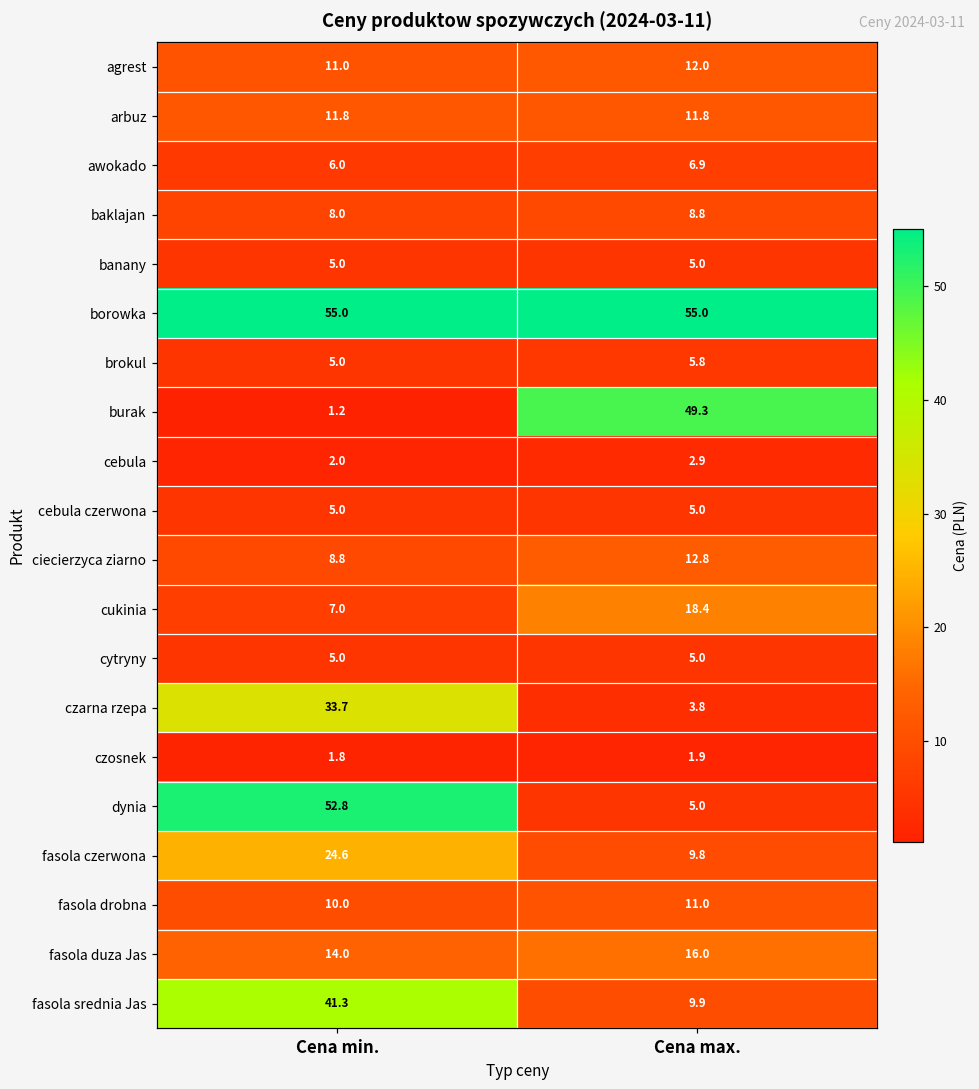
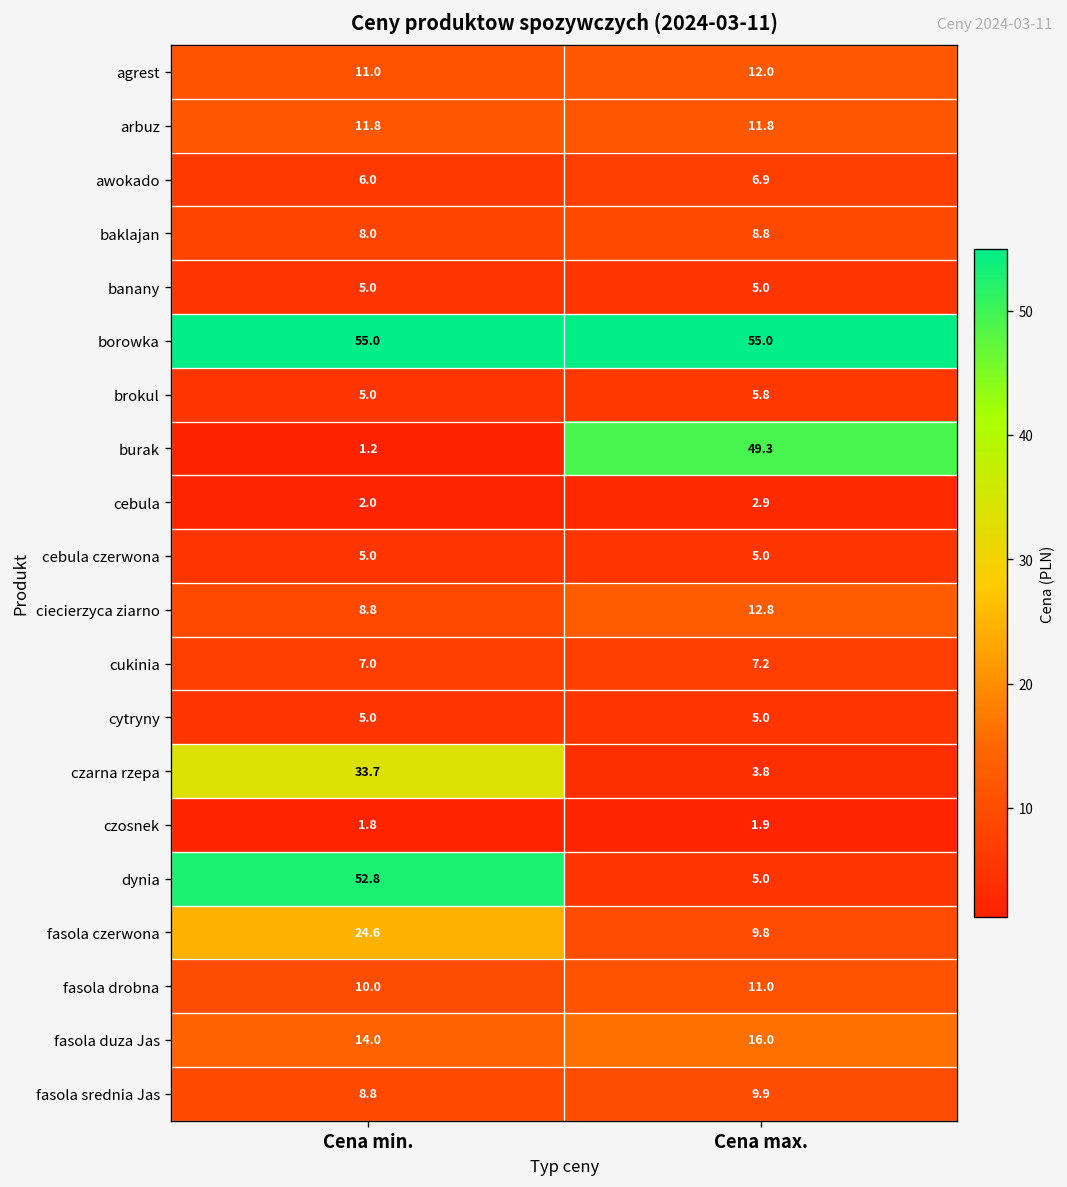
cukinia, Cena max.: 18.4 -> 7.2
fasola srednia Jas, Cena min.: 41.3 -> 8.8
